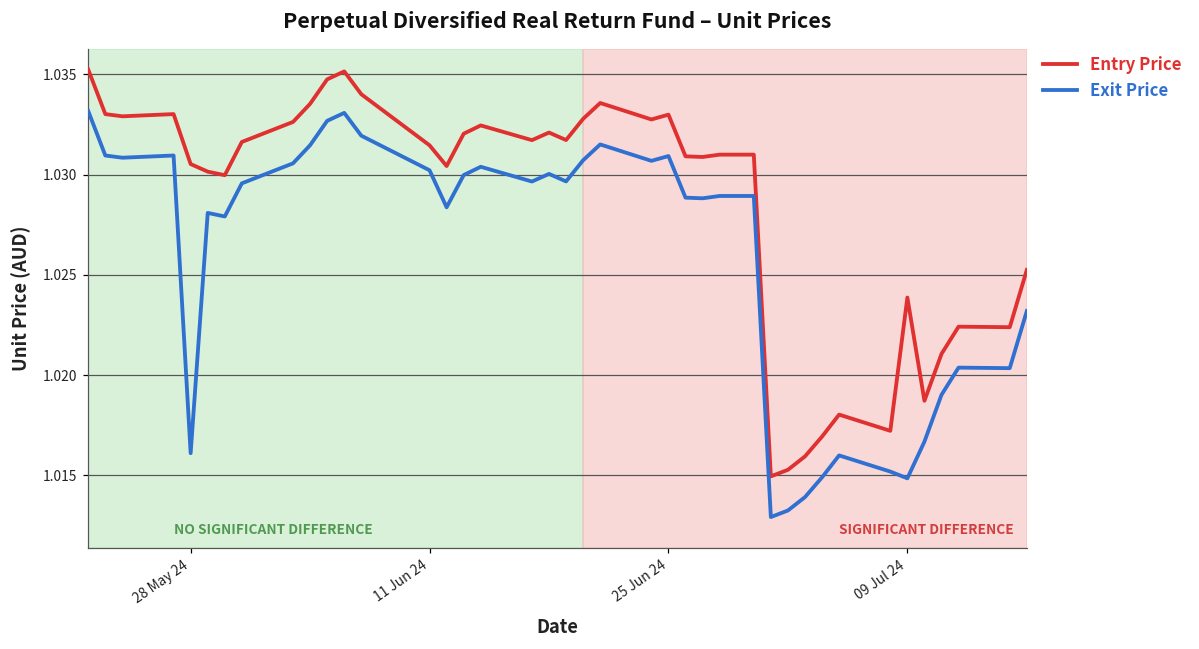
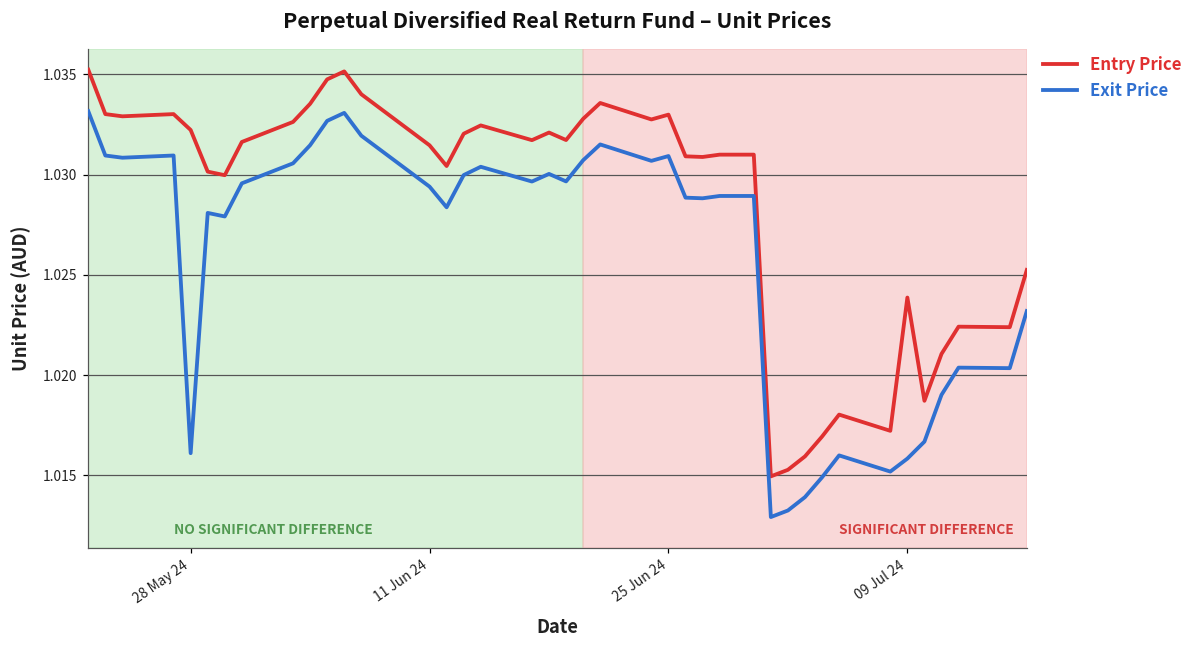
Entry Price, 28 May 24: 1.0305 -> 1.0322
Exit Price, 11 Jun 24: 1.0302 -> 1.0294
Exit Price, 09 Jul 24: 1.0149 -> 1.0158
